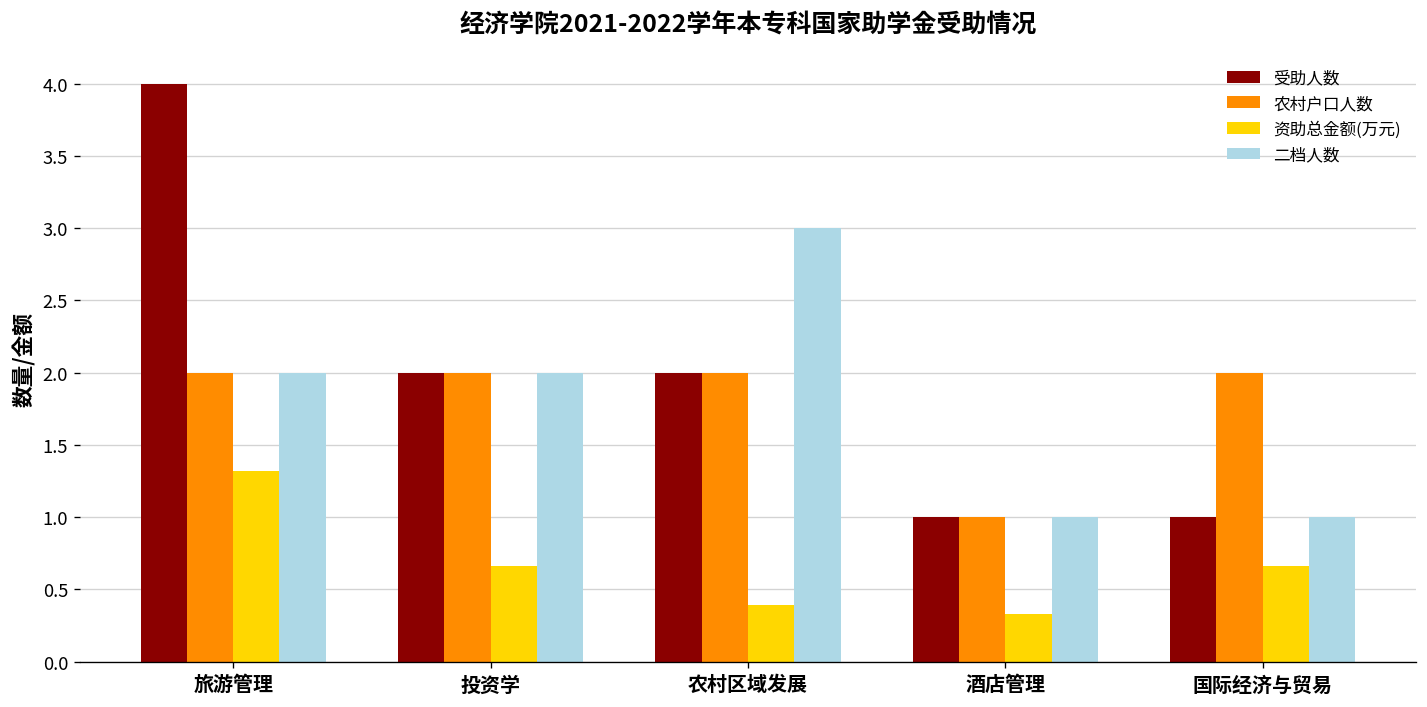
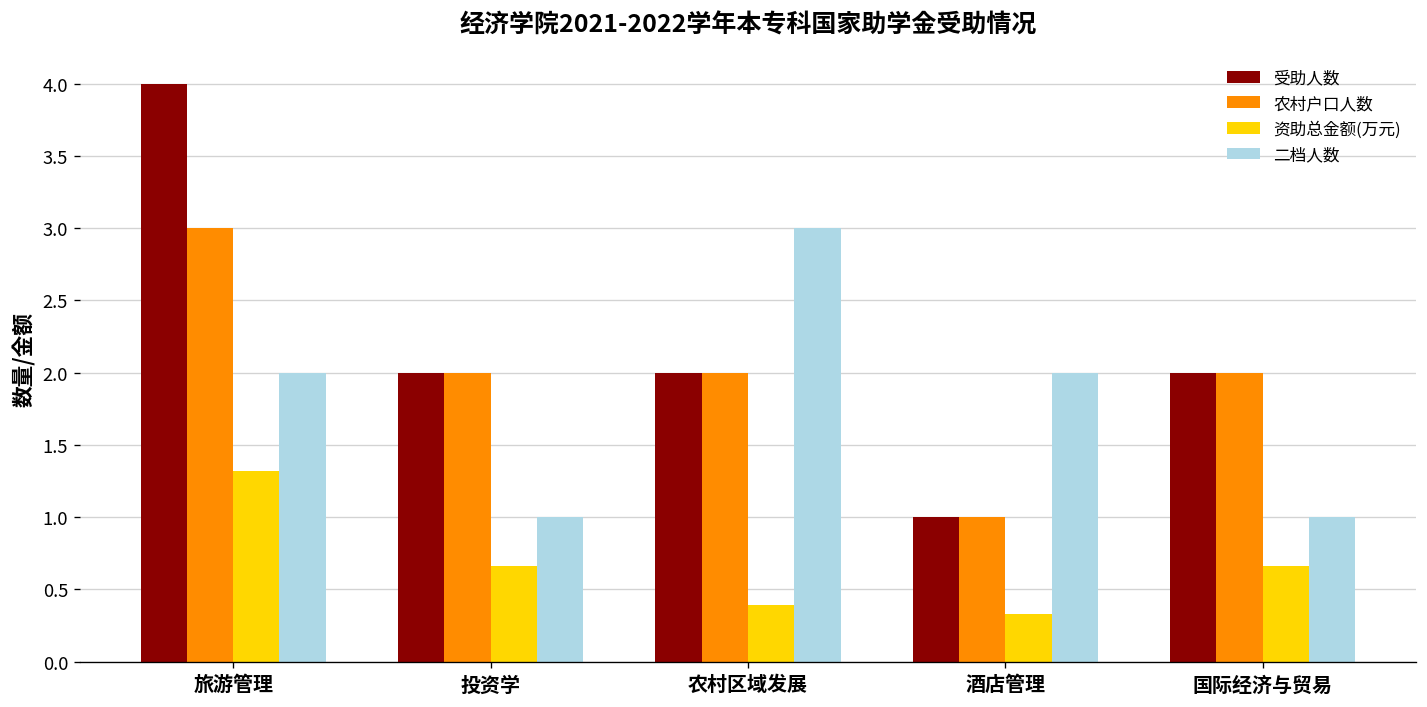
农村户口人数, 旅游管理: 2 -> 3
二档人数, 投资学: 2 -> 1
二档人数, 酒店管理: 1 -> 2
受助人数, 国际经济与贸易: 1 -> 2
